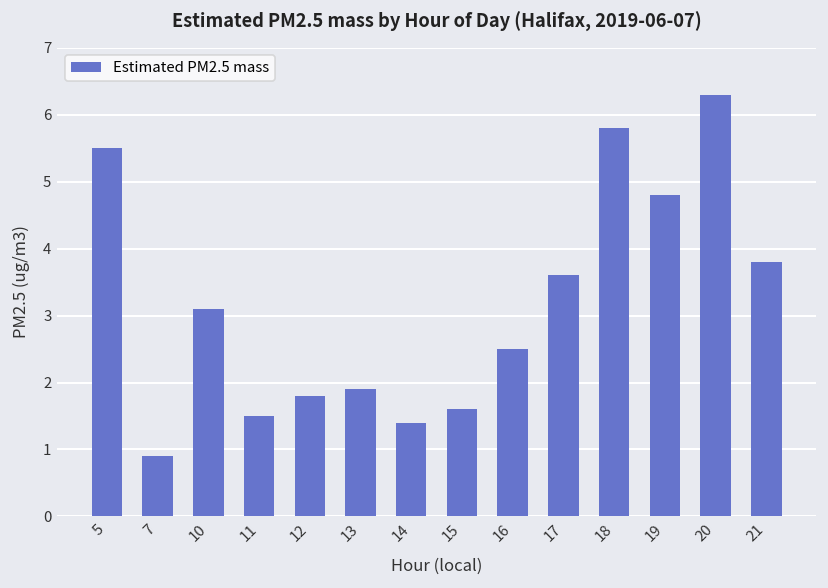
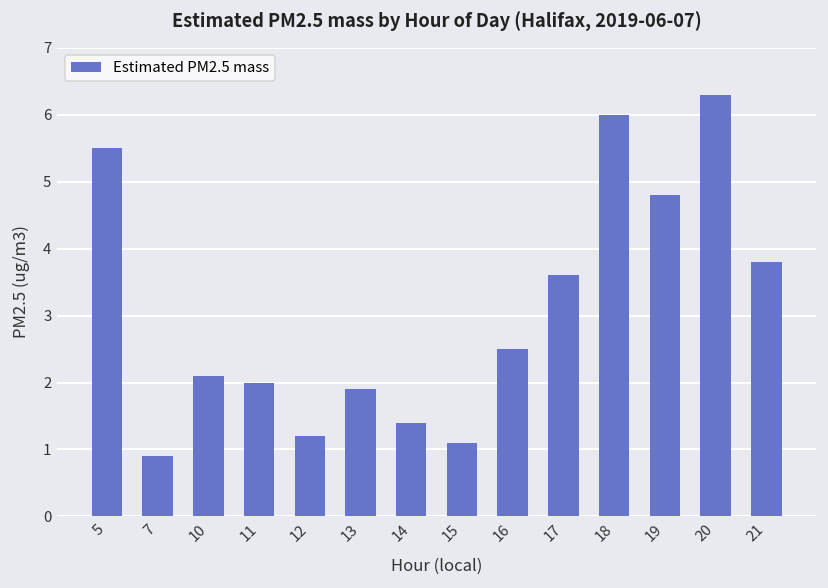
10: 3.1 -> 2.1
11: 1.5 -> 2.0
12: 1.8 -> 1.2
15: 1.6 -> 1.1
18: 5.8 -> 6.0
